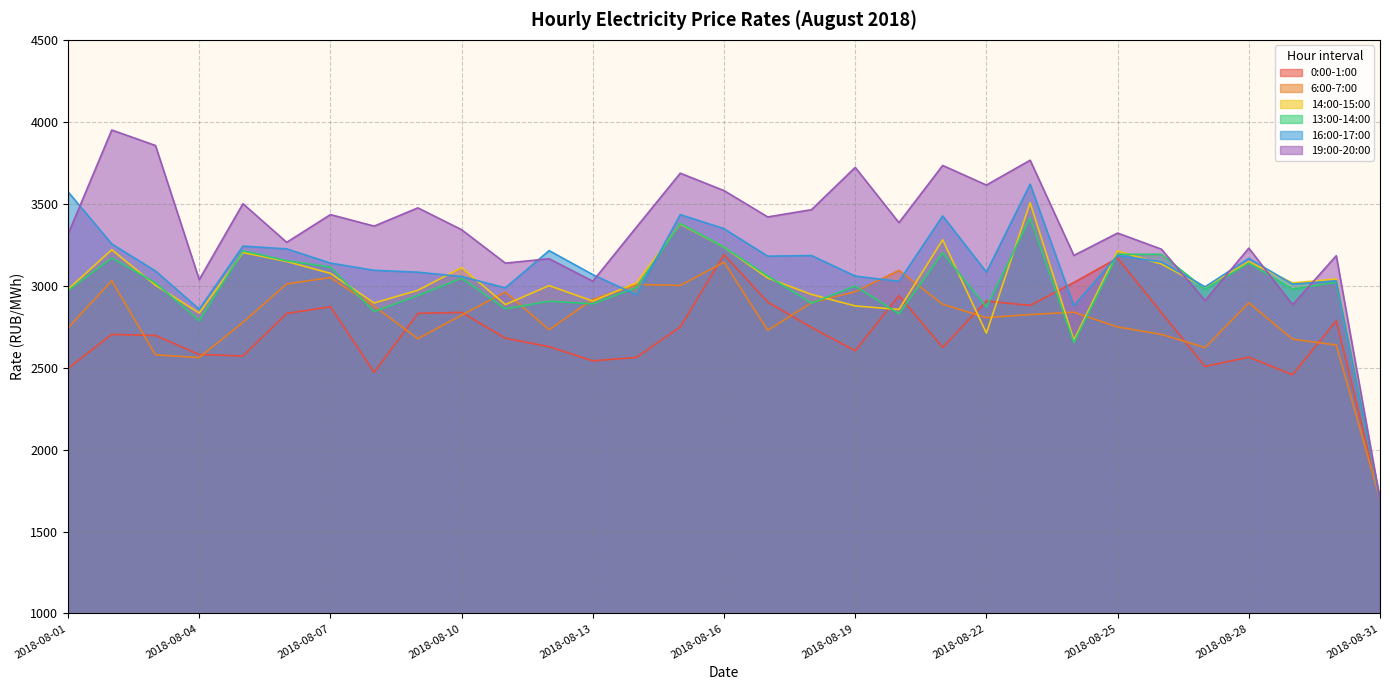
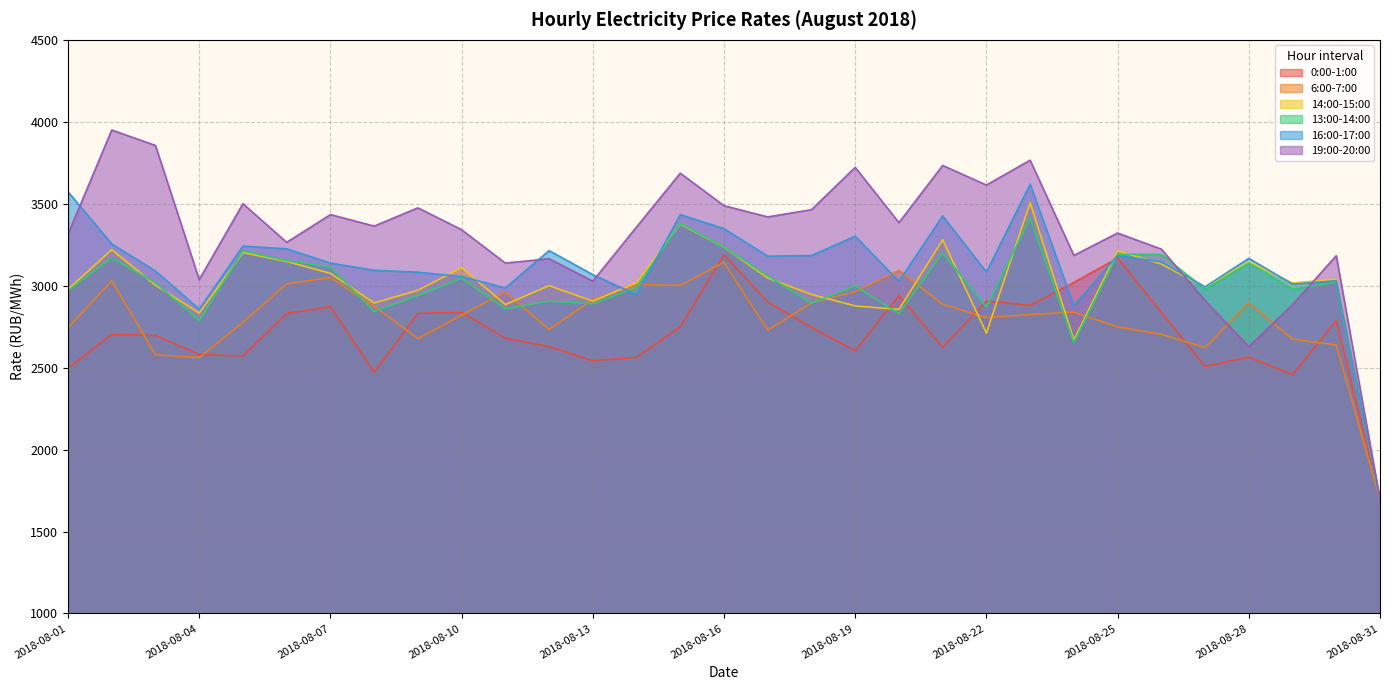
19:00-20:00, 2018-08-16: 3580 -> 3490
16:00-17:00, 2018-08-19: 3060 -> 3300
19:00-20:00, 2018-08-28: 3230 -> 2630
